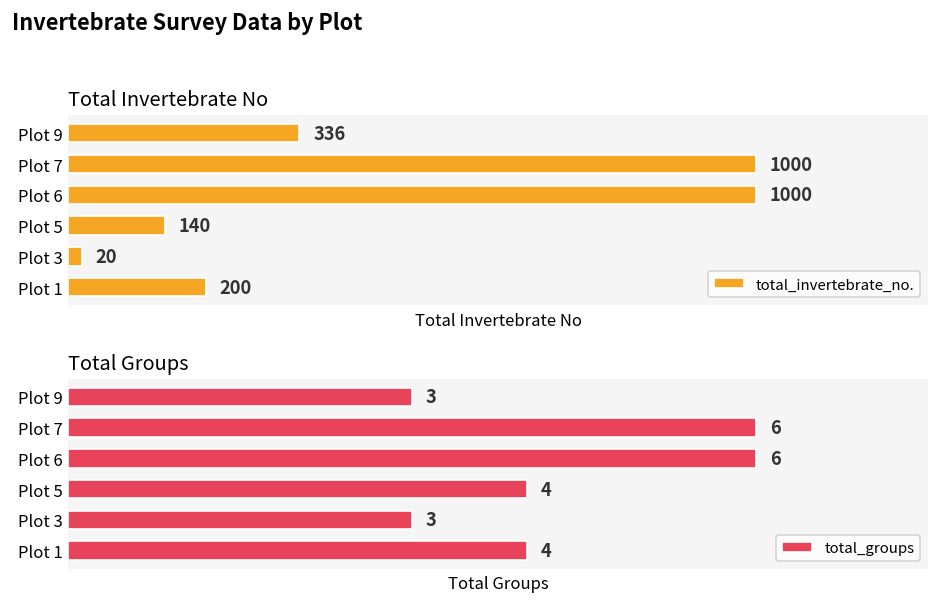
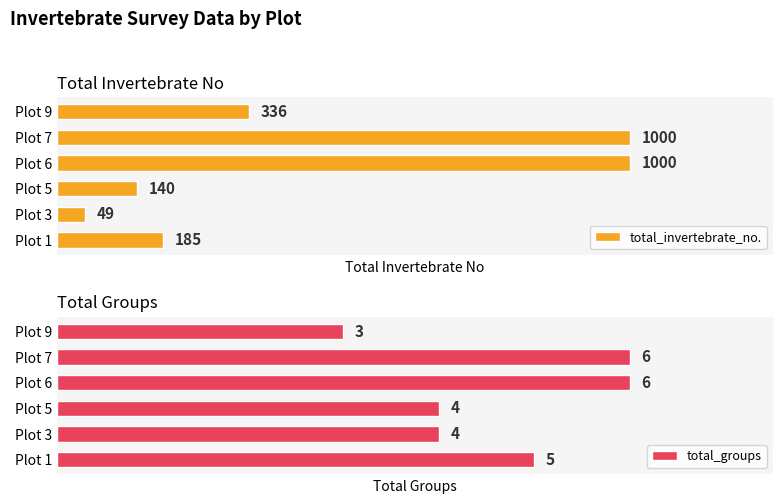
Total Invertebrate No, Plot 3: 20 -> 49
Total Invertebrate No, Plot 1: 200 -> 185
Total Groups, Plot 3: 3 -> 4
Total Groups, Plot 1: 4 -> 5
